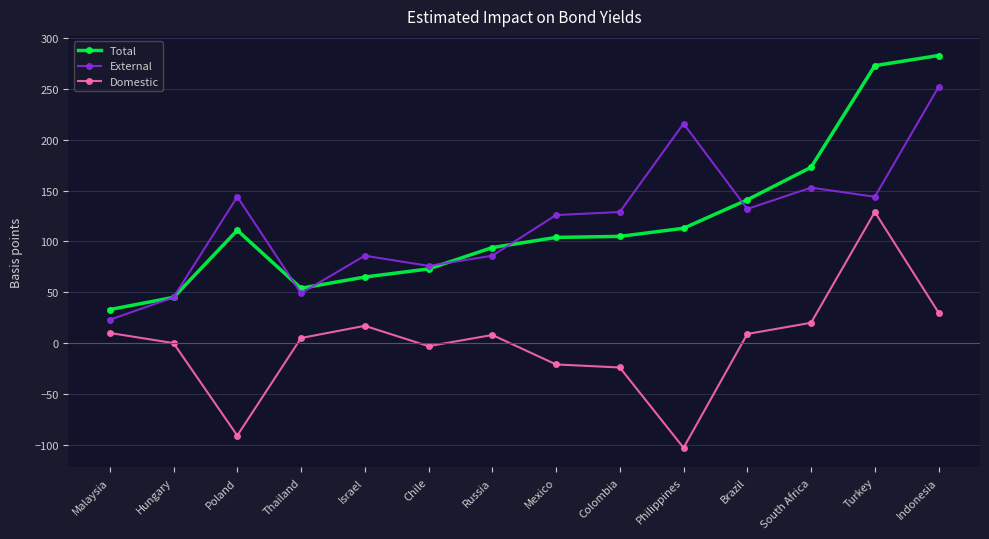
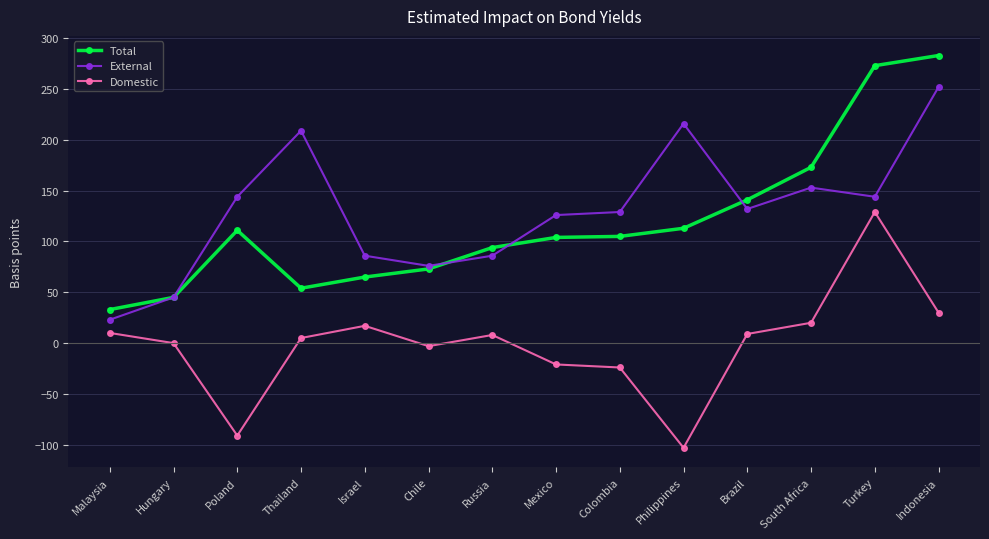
External, Thailand: 49 -> 209
